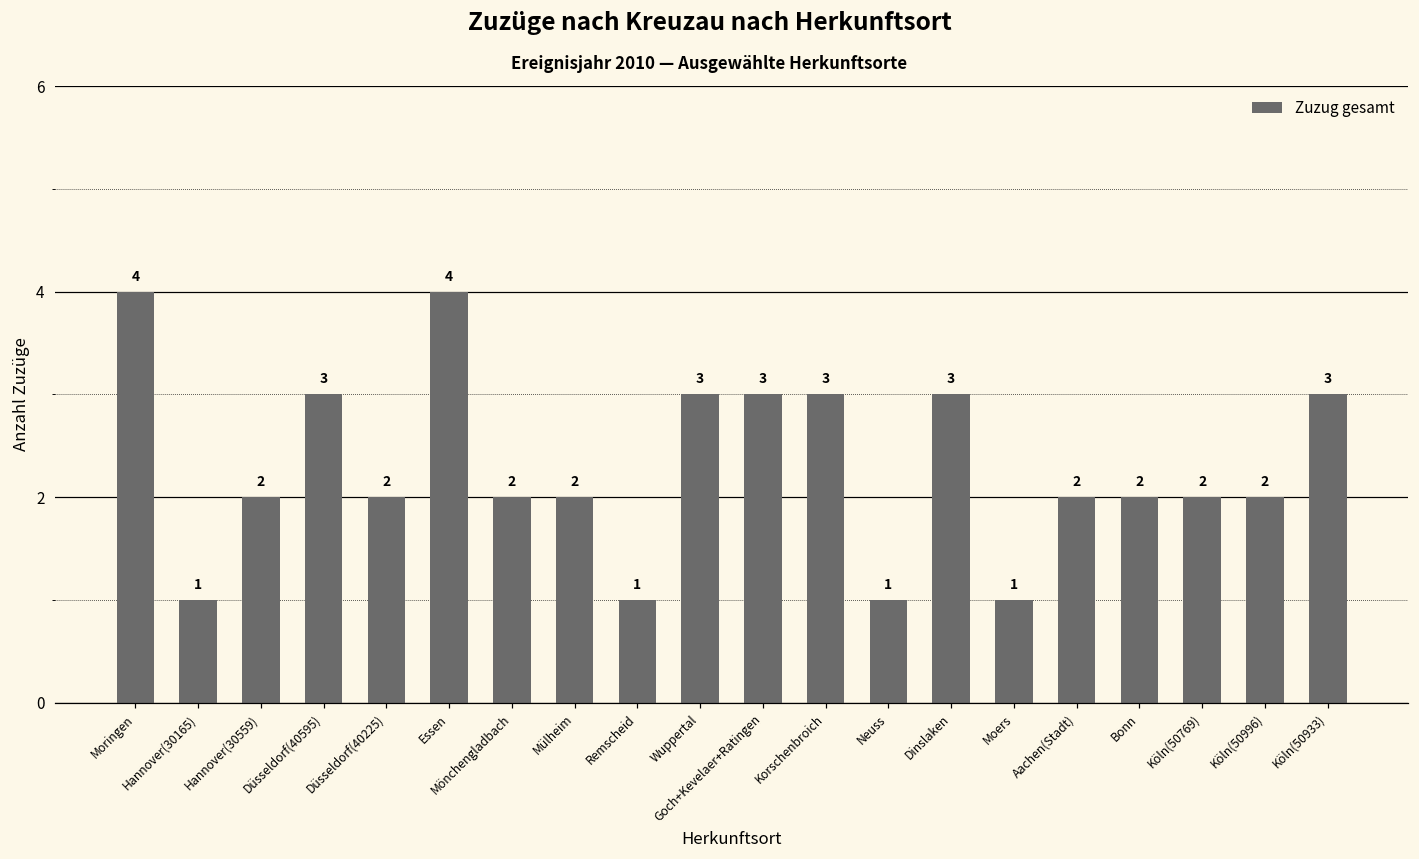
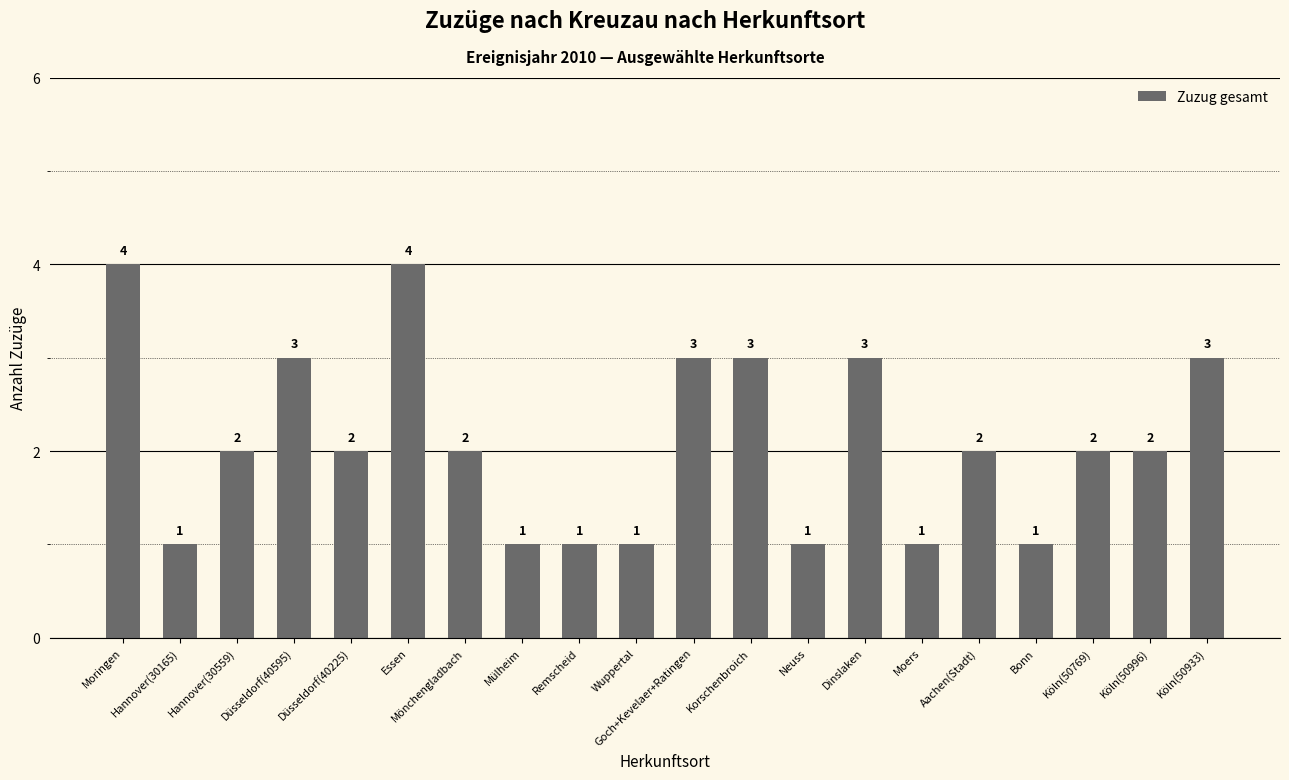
Mülheim: 2 -> 1
Wuppertal: 3 -> 1
Bonn: 2 -> 1
